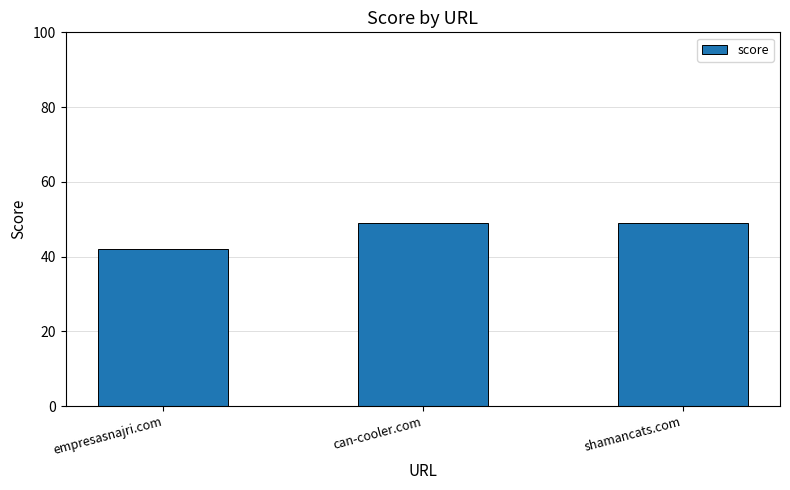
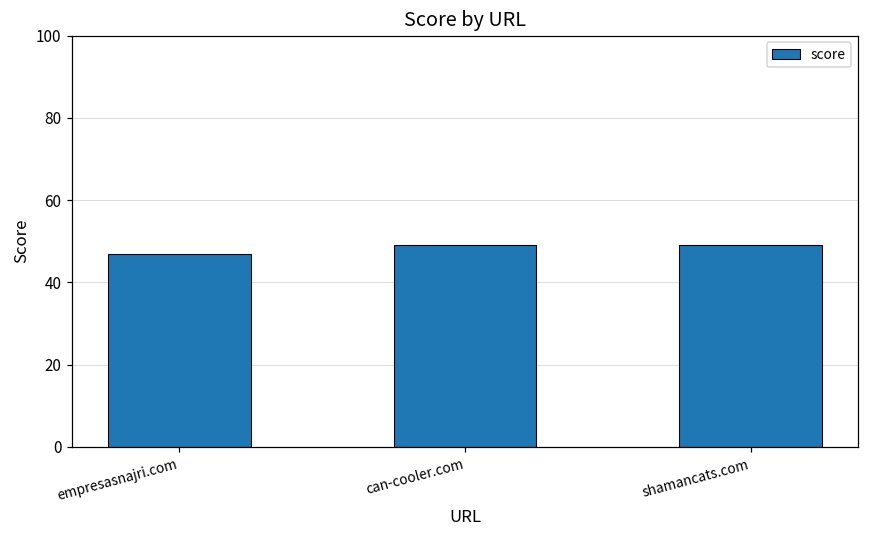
empresasnajri.com: 42 -> 47
